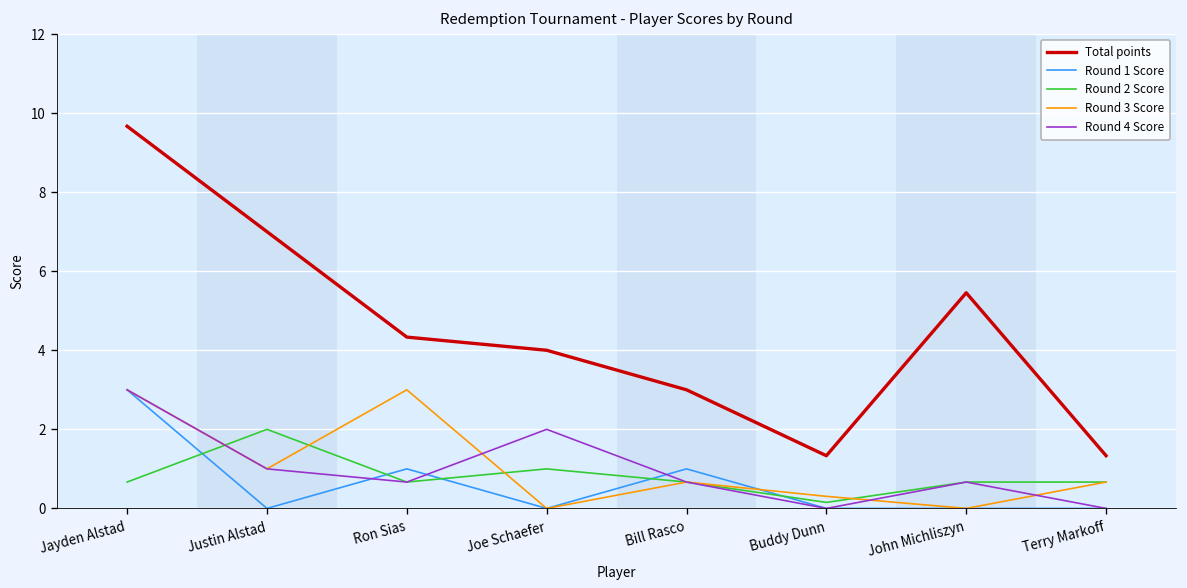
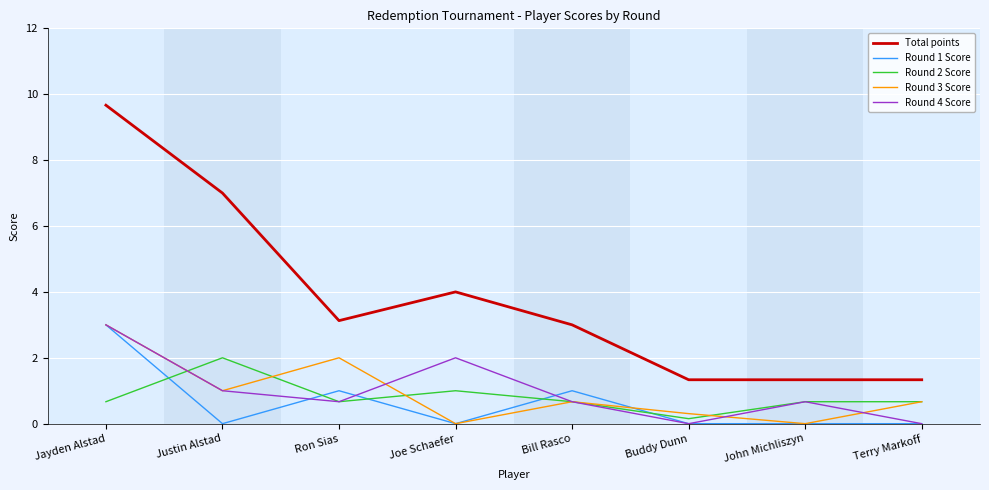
Total points, Ron Sias: 4.3 -> 3.1
Round 3 Score, Ron Sias: 3 -> 2
Total points, John Michliszyn: 5.5 -> 1.3
